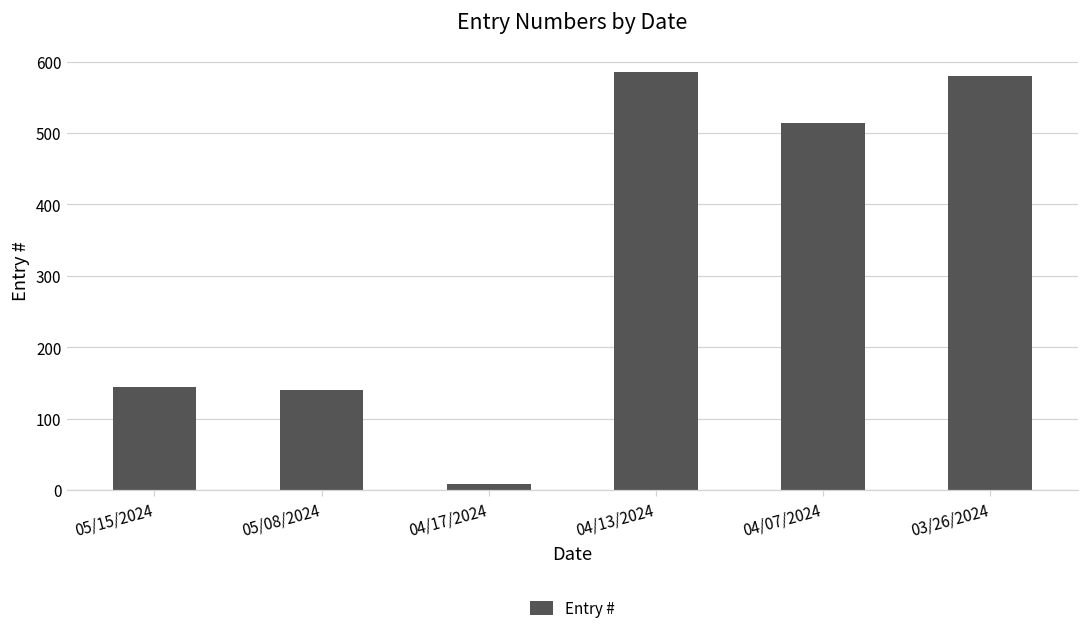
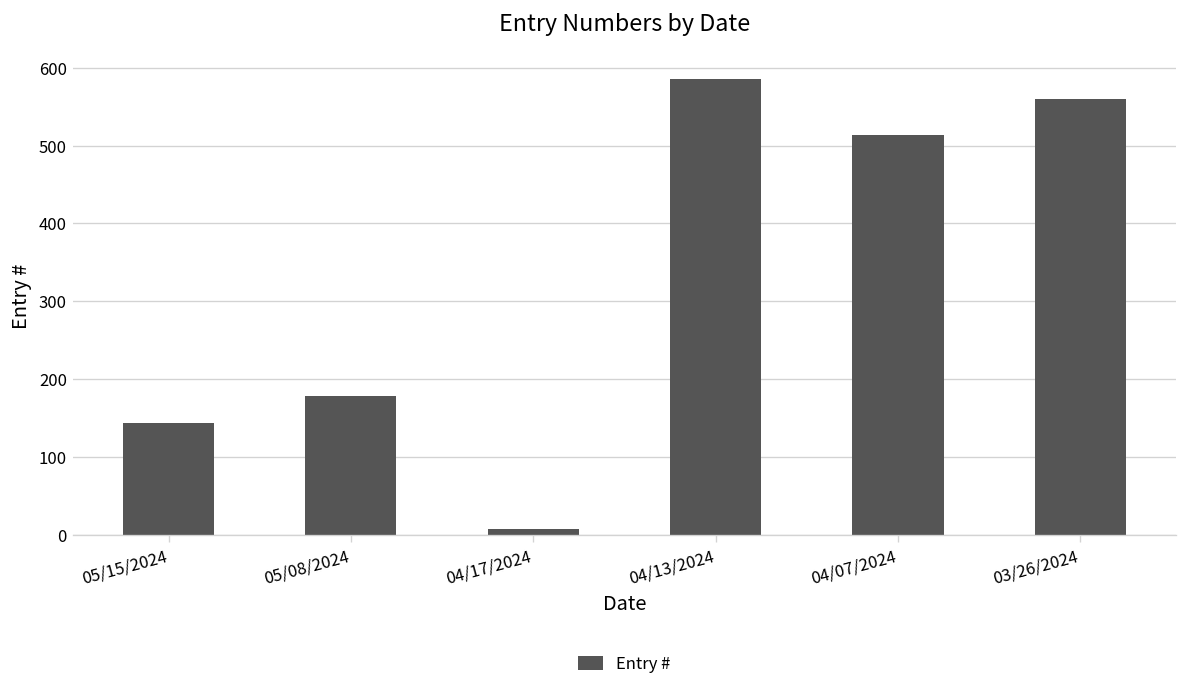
05/08/2024: 140 -> 180
03/26/2024: 580 -> 560
